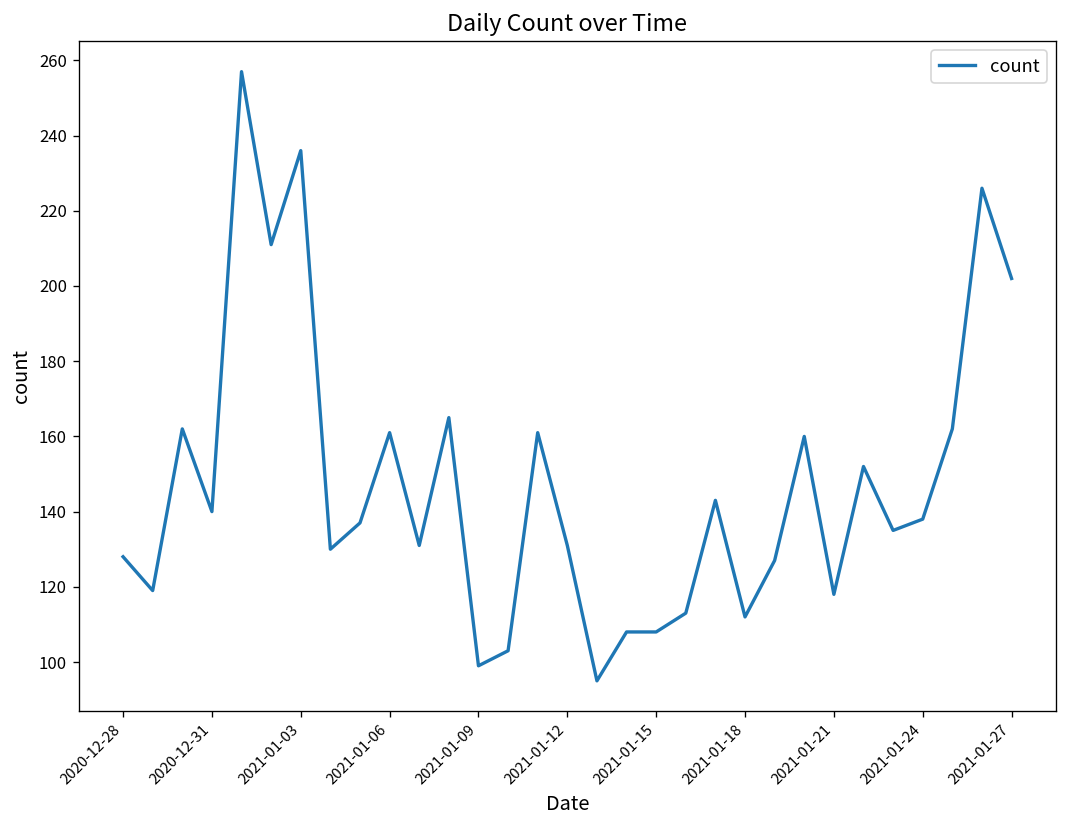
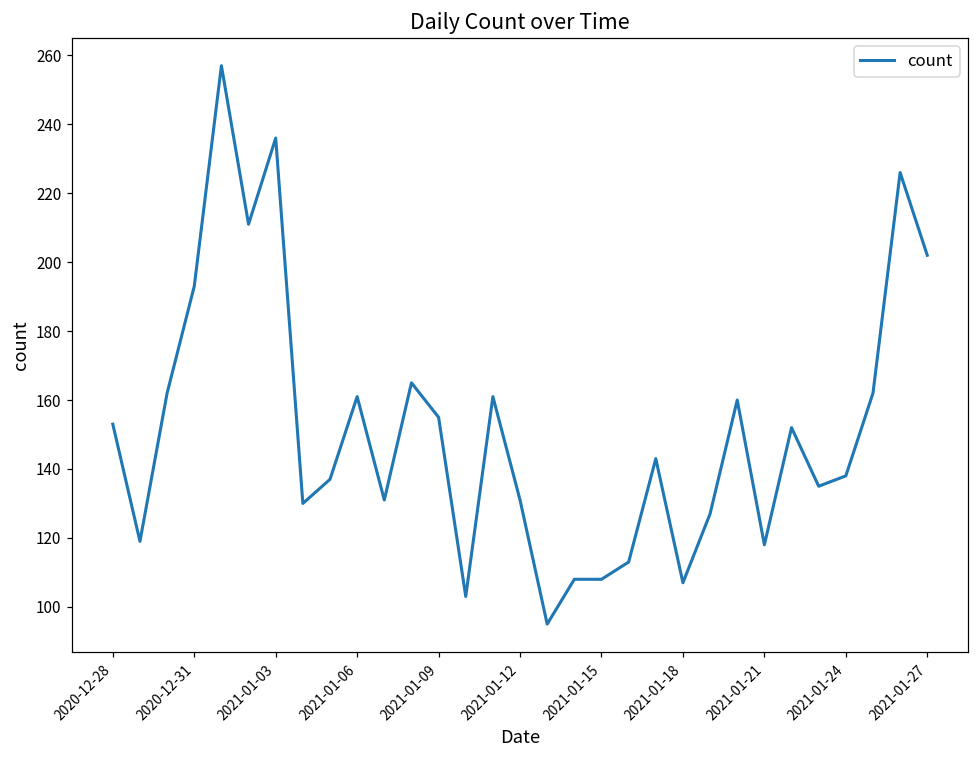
2020-12-28: 128 -> 153
2020-12-31: 140 -> 193
2021-01-09: 99 -> 155
2021-01-18: 112 -> 107
